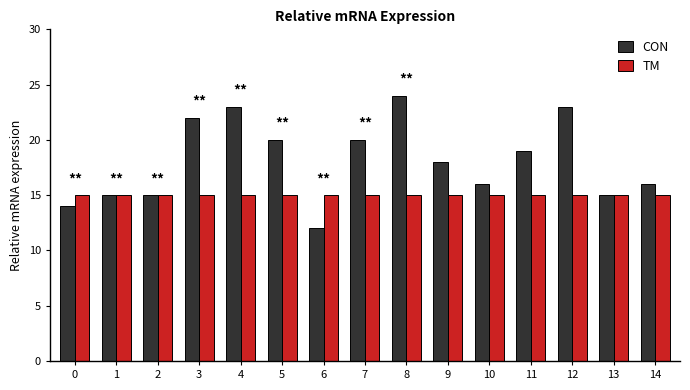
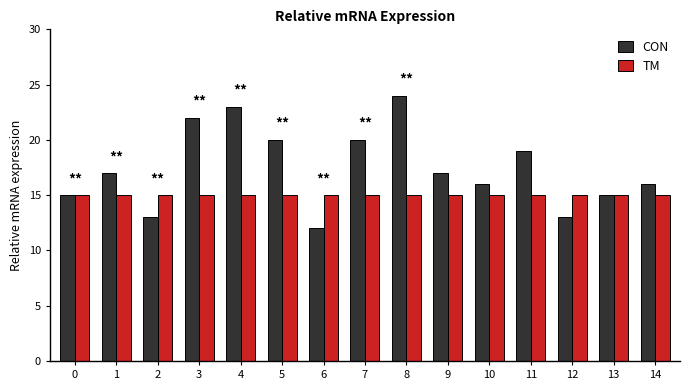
CON, 0: 14 -> 15
CON, 1: 15 -> 17
CON, 2: 15 -> 13
CON, 9: 18 -> 17
CON, 12: 23 -> 13
